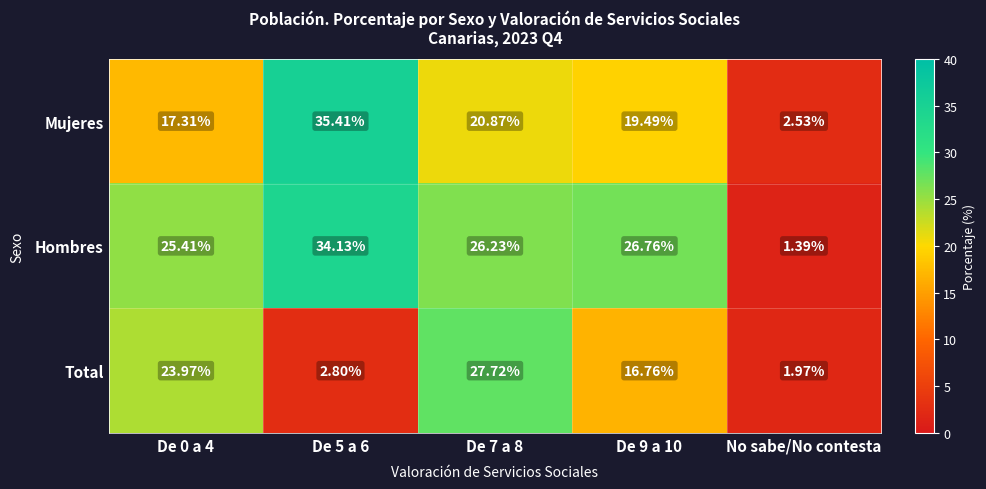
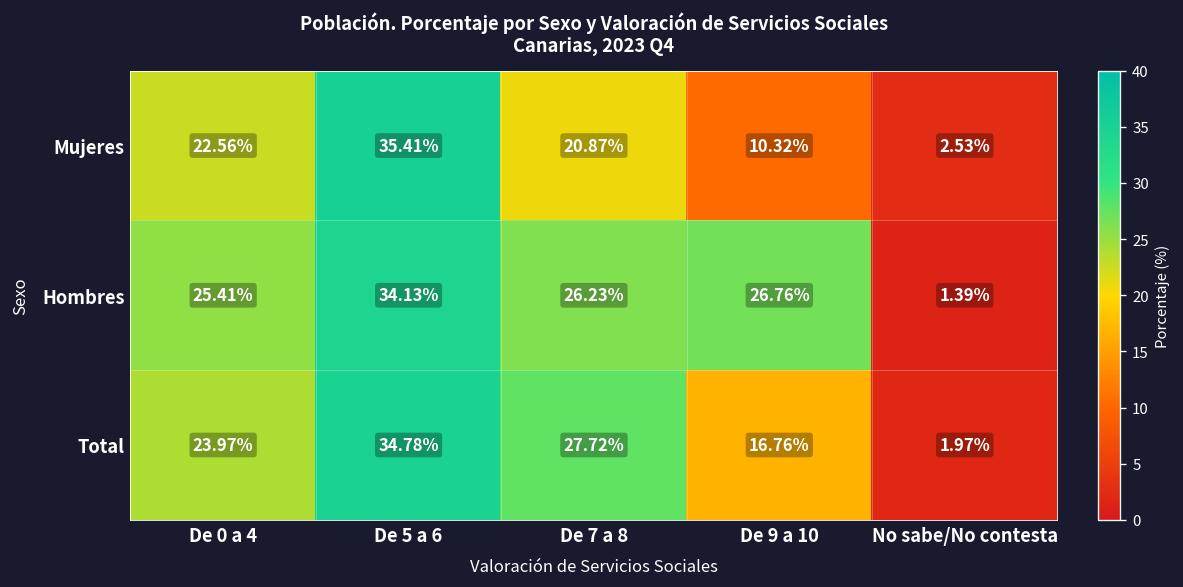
Mujeres, De 0 a 4: 17.31% -> 22.56%
Mujeres, De 9 a 10: 19.49% -> 10.32%
Total, De 5 a 6: 2.80% -> 34.78%
